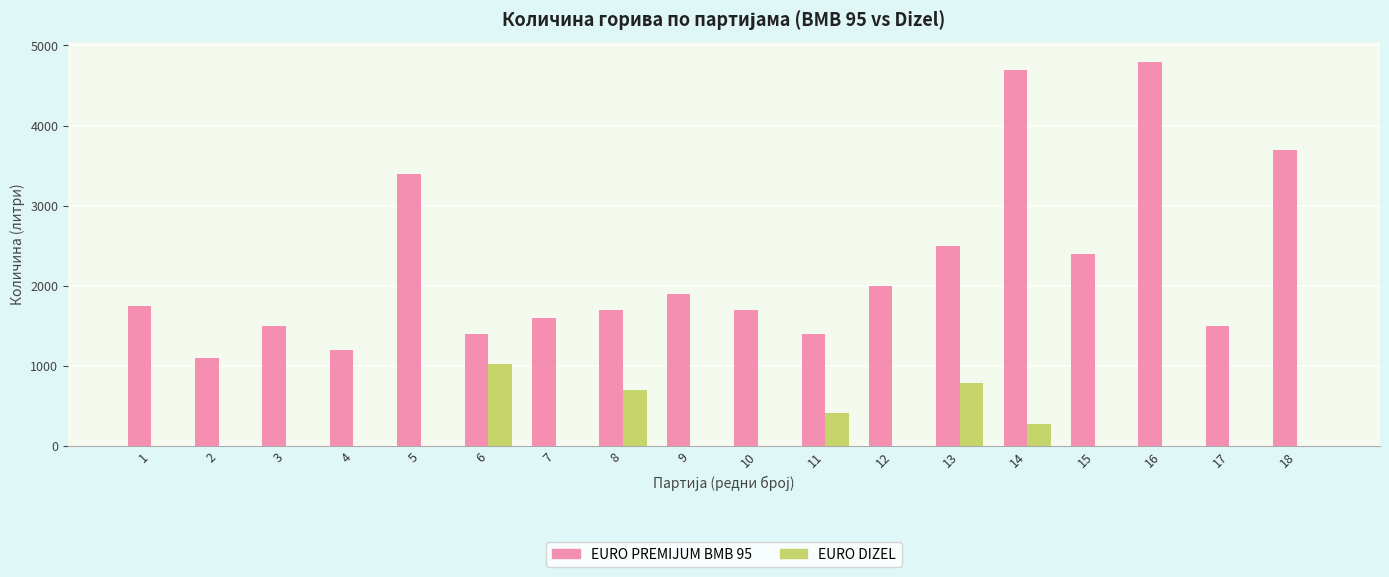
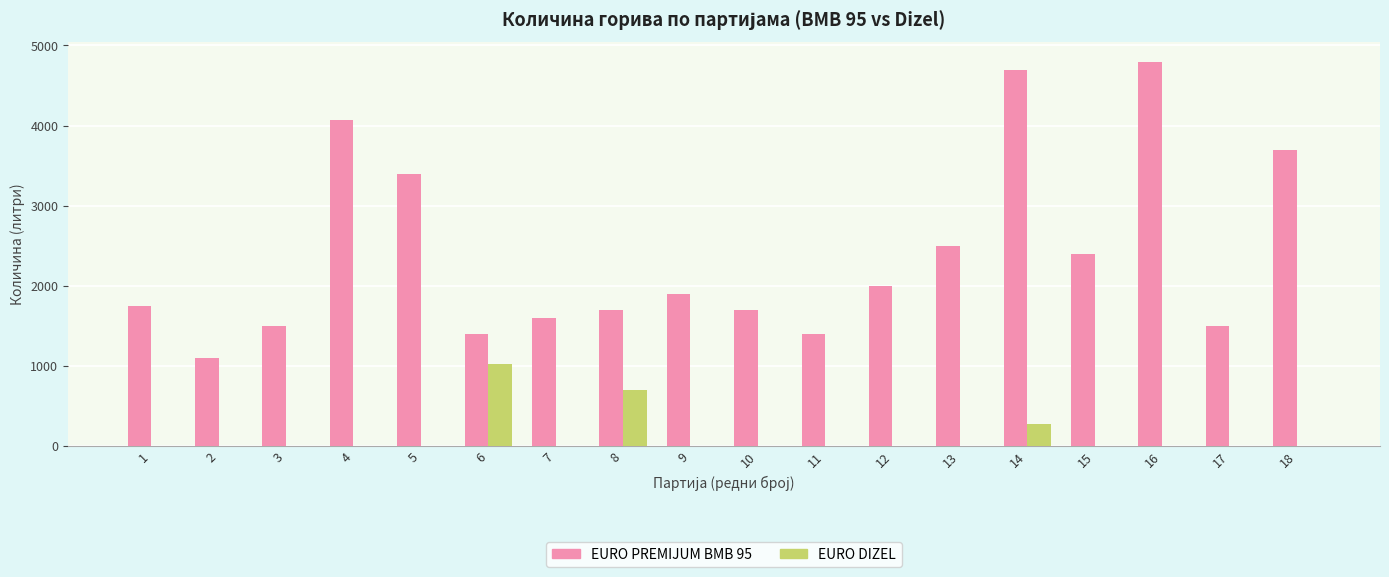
EURO PREMIJUM BMB 95, 4: 1200 -> 4100
EURO DIZEL, 11: 400 -> 0
EURO DIZEL, 13: 800 -> 0
